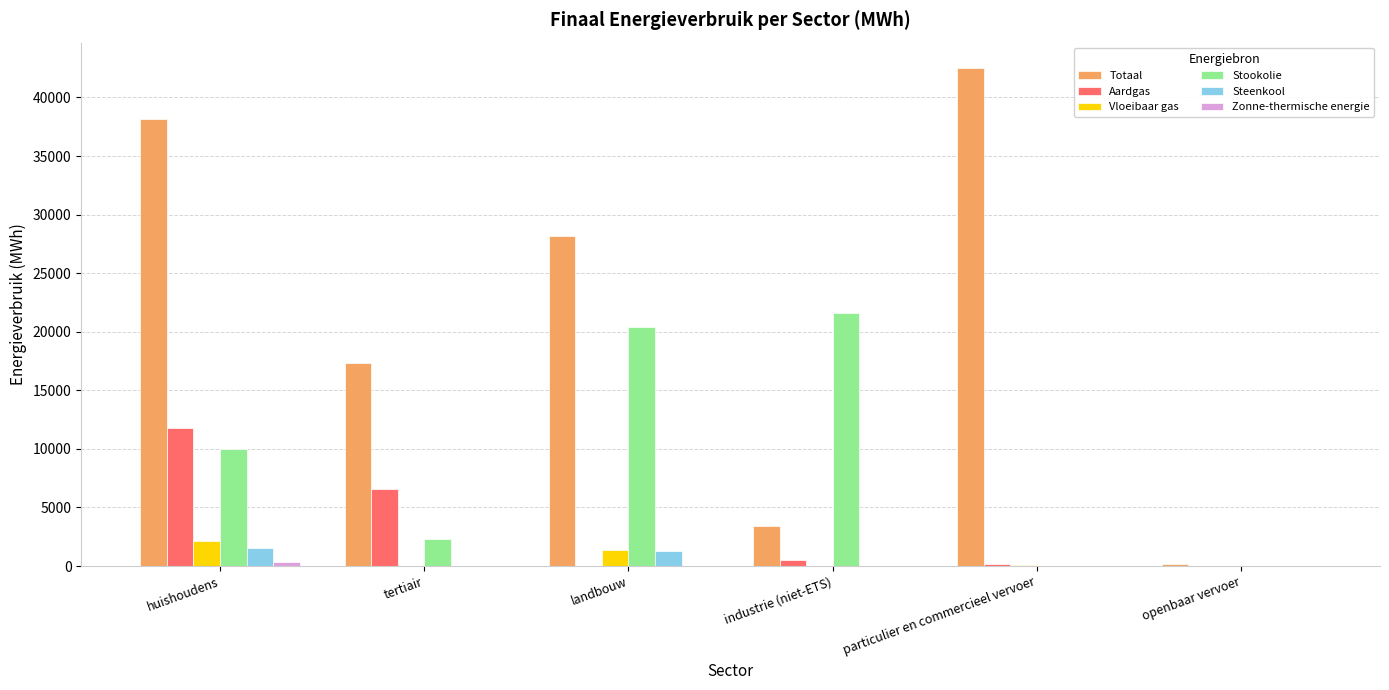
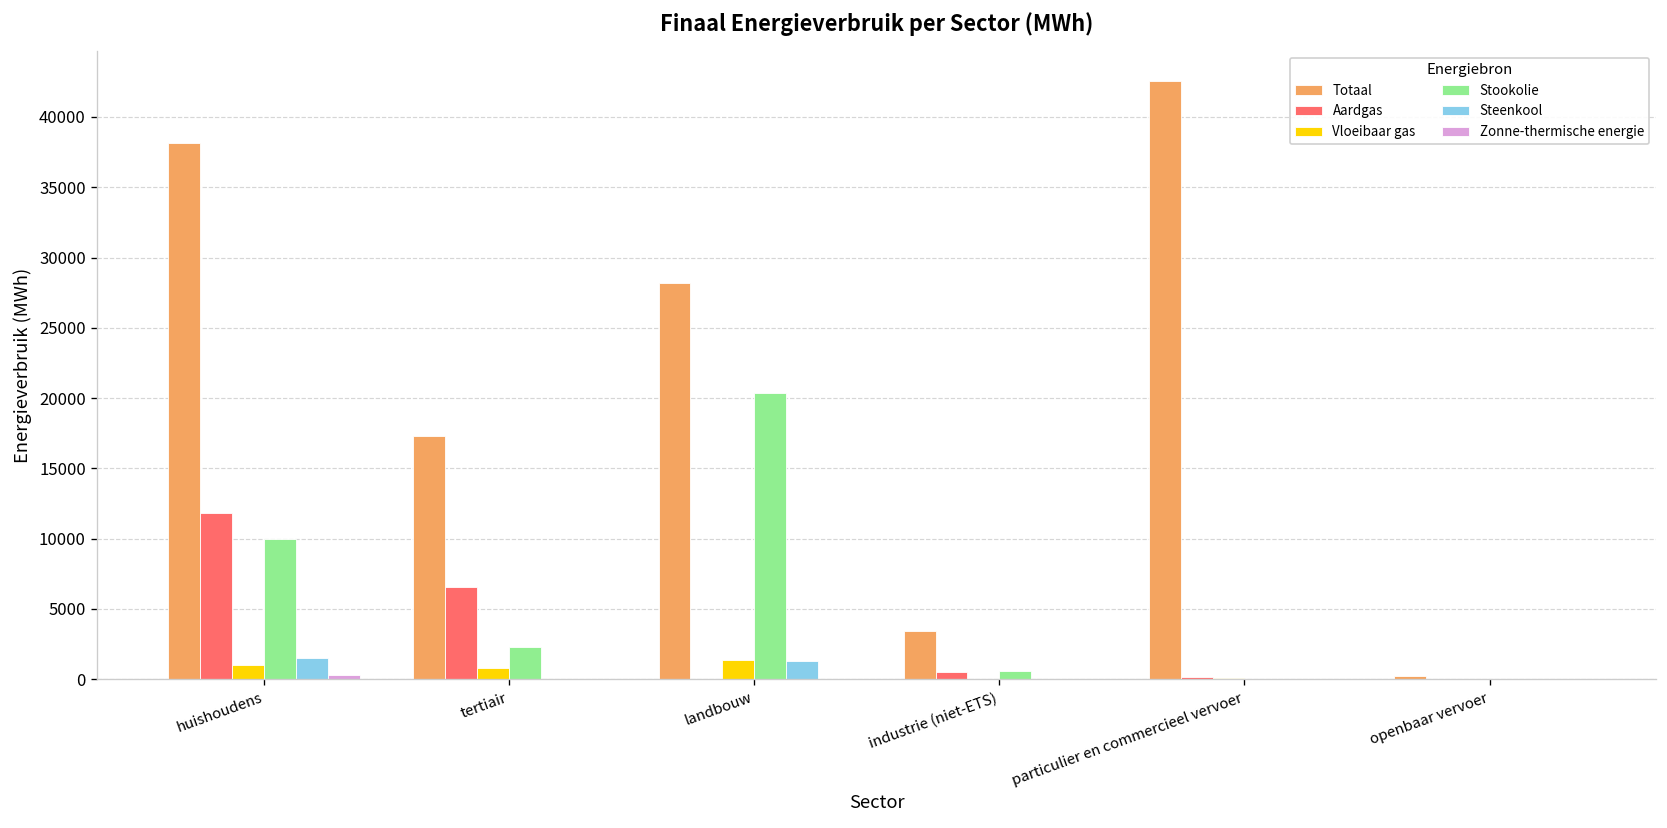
Vloeibaar gas, huishoudens: 2100 -> 1000
Vloeibaar gas, tertiair: 0 -> 800
Stookolie, industrie (niet-ETS): 21600 -> 600
